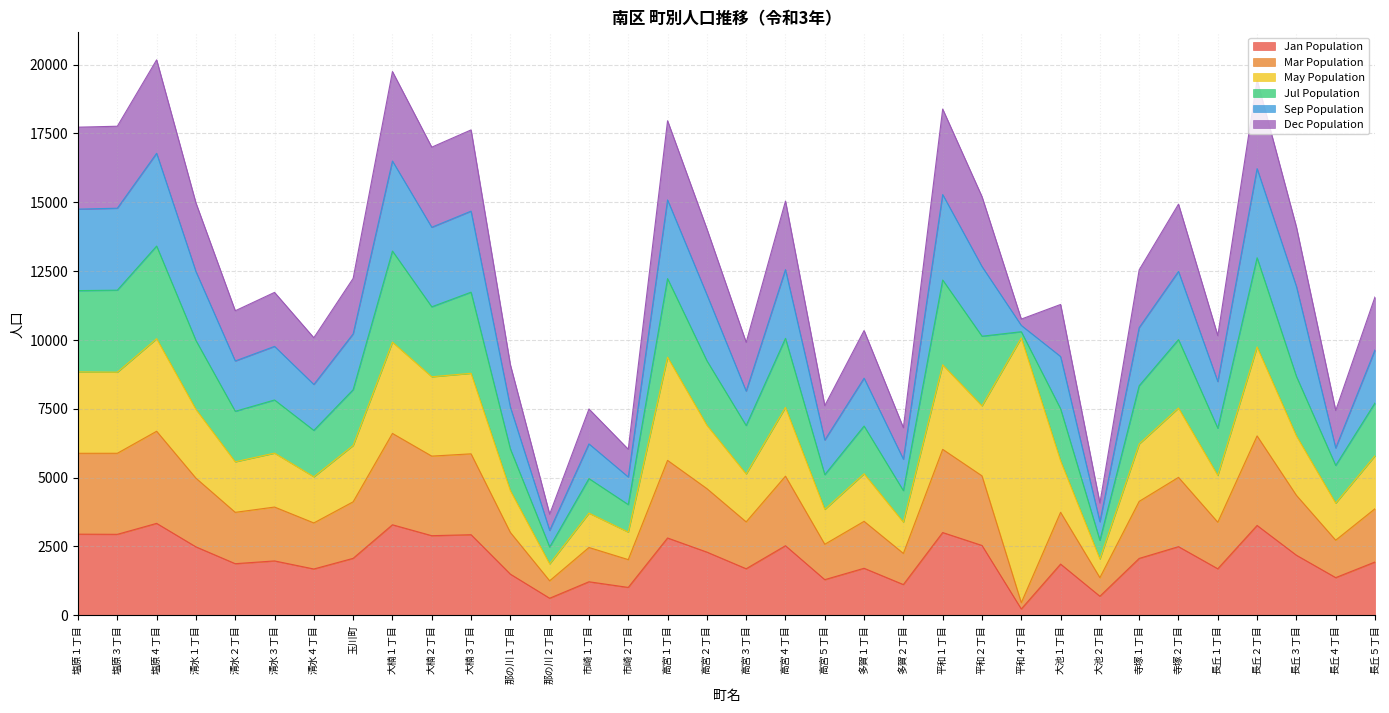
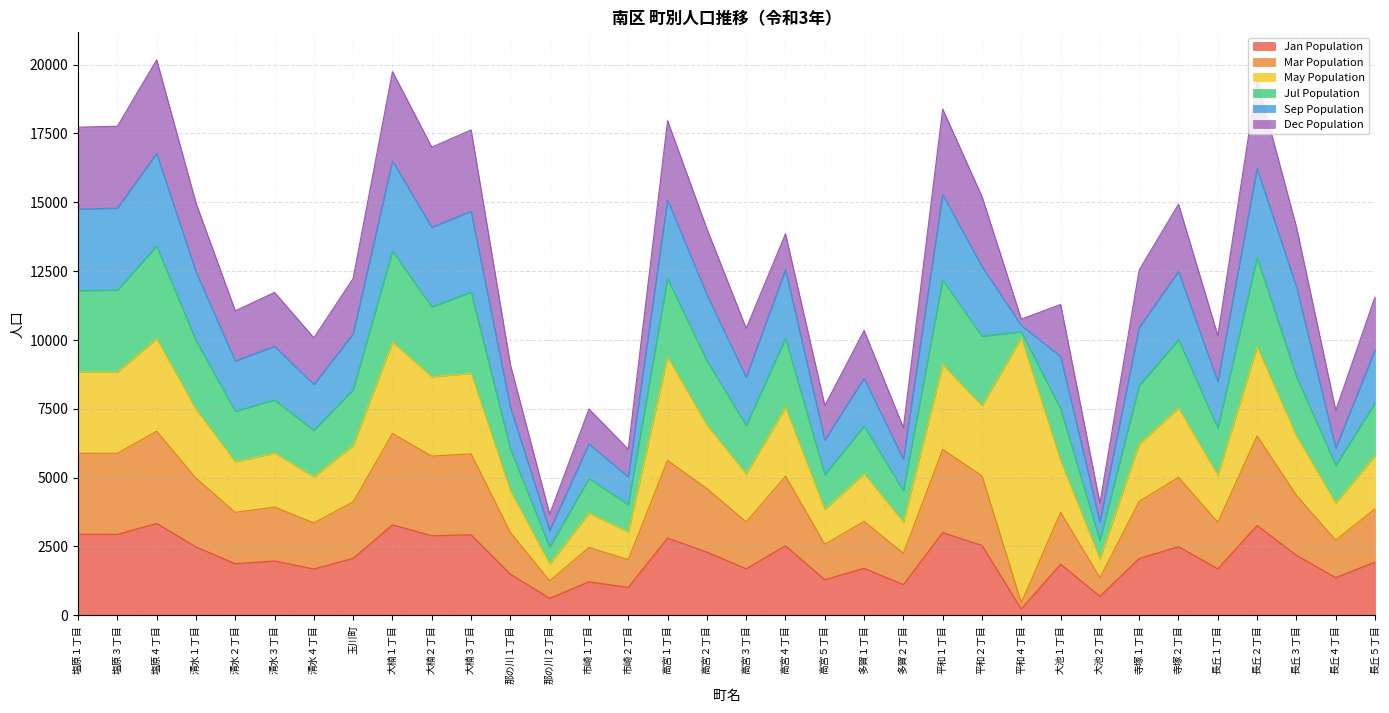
Sep Population, 高宮３丁目: 1200 -> 1800
Dec Population, 高宮４丁目: 2500 -> 1300
